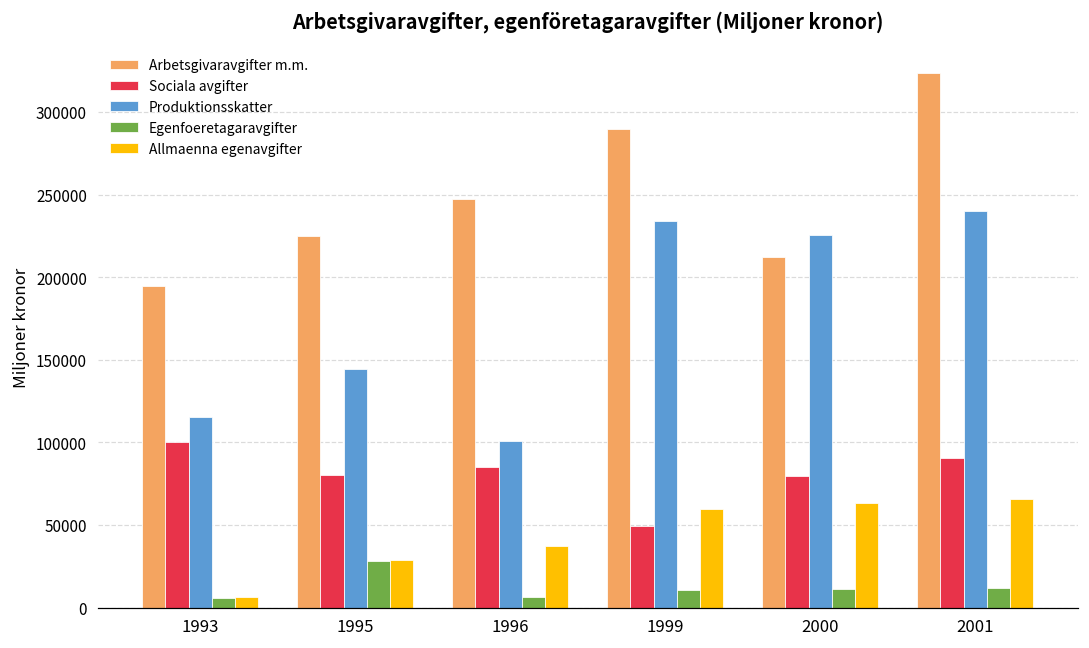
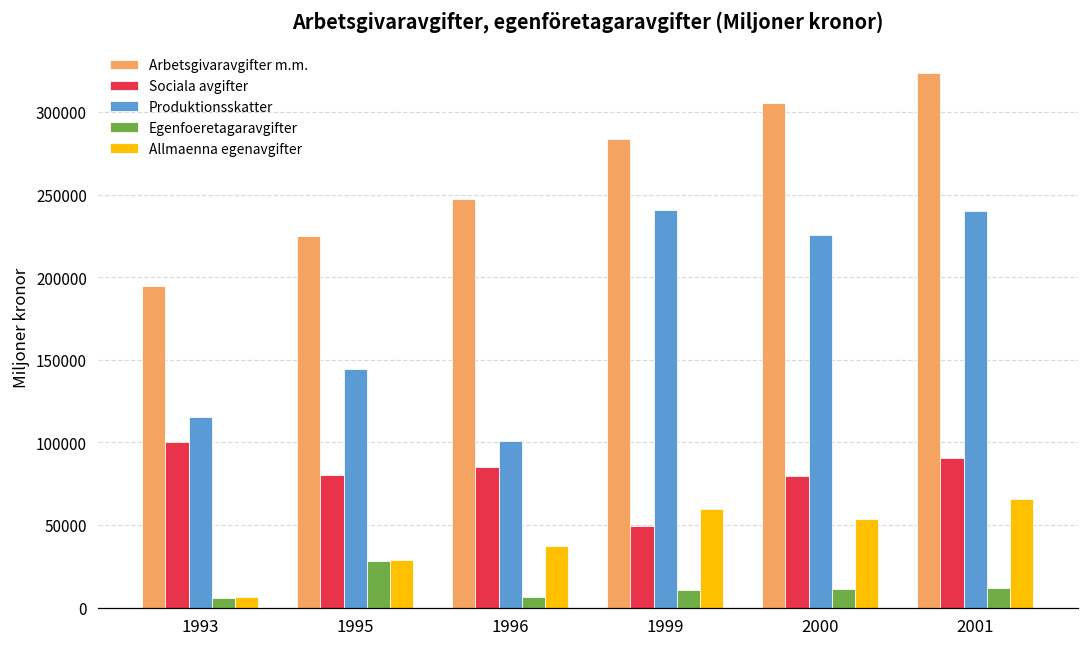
Arbetsgivaravgifter m.m., 1999: 290000 -> 283000
Produktionsskatter, 1999: 234000 -> 240000
Arbetsgivaravgifter m.m., 2000: 212000 -> 305000
Allmaenna egenavgifter, 2000: 63000 -> 54000
